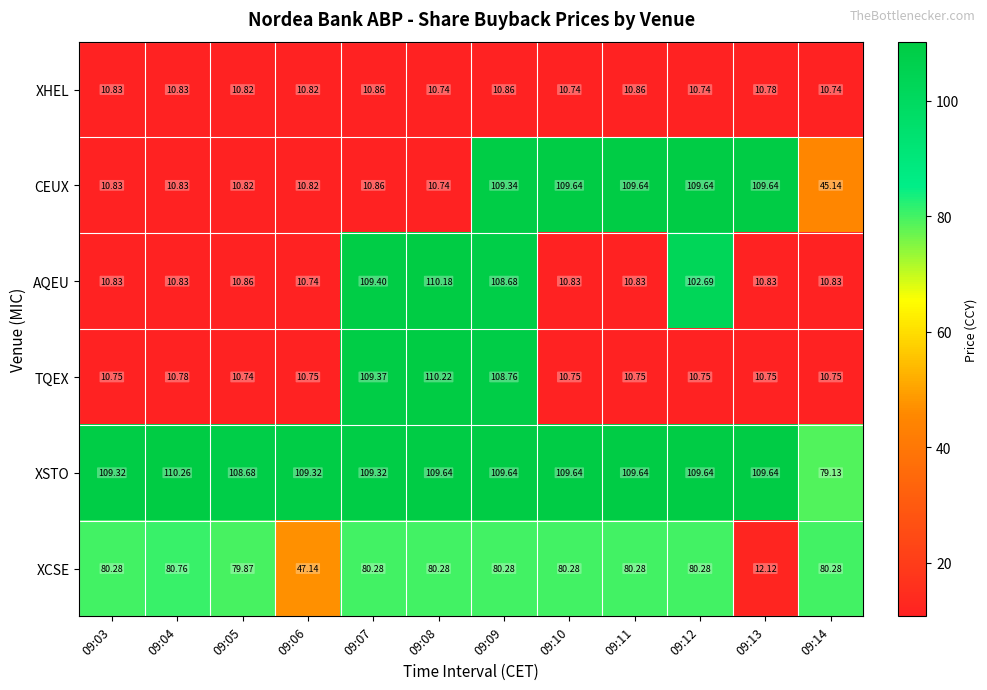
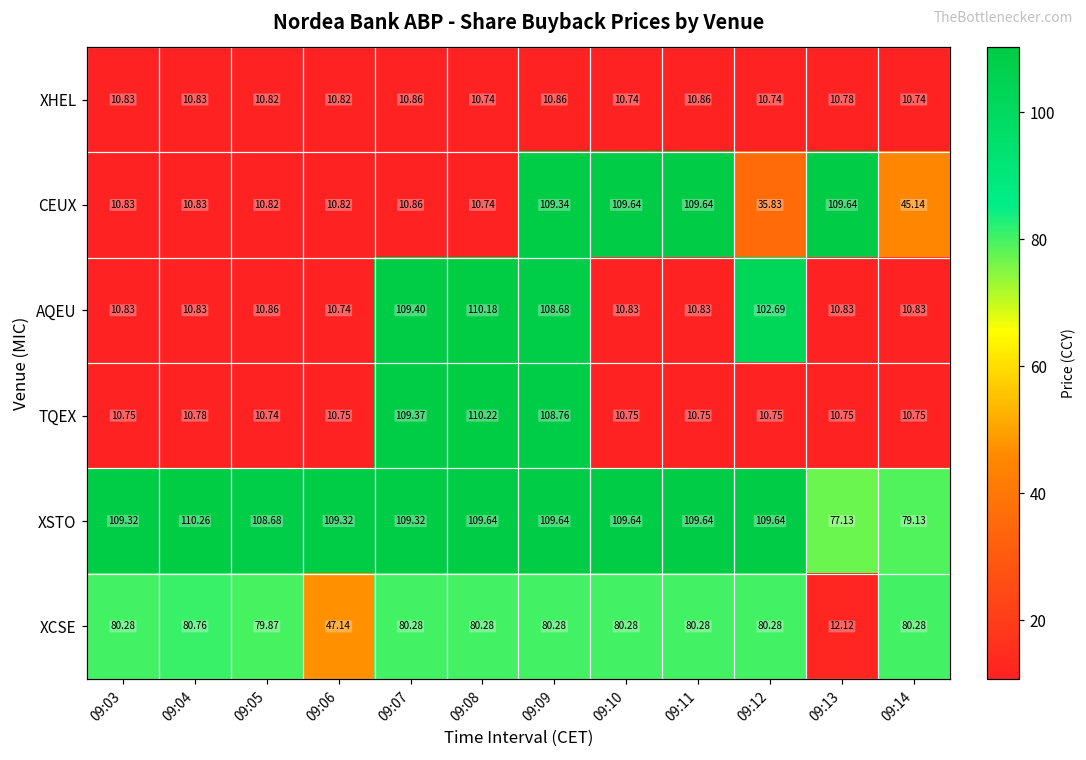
CEUX, 09:12: 109.64 -> 35.83
XSTO, 09:13: 109.64 -> 77.13
